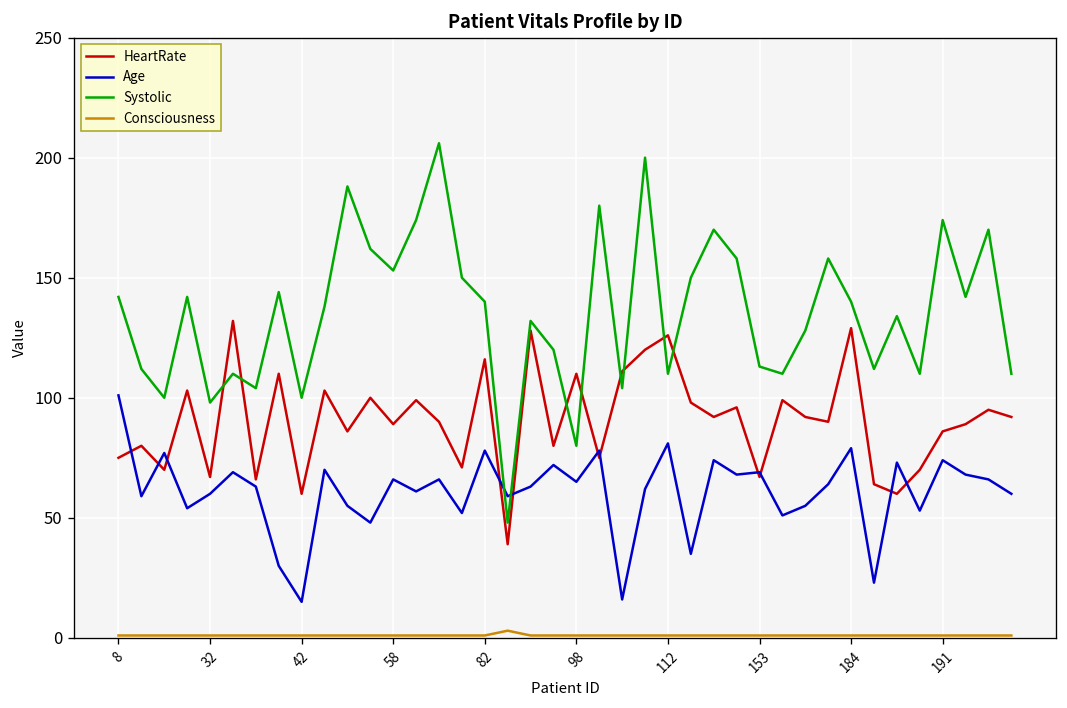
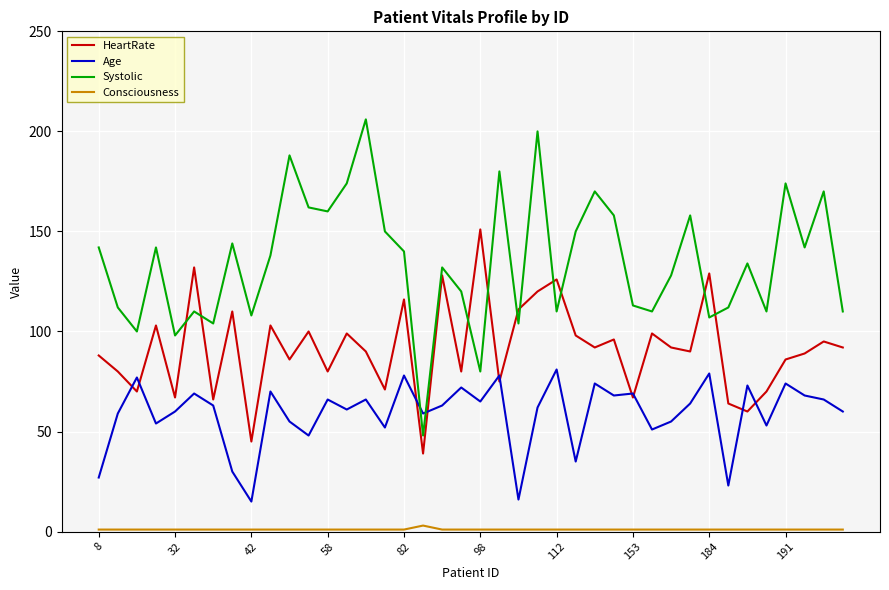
HeartRate, 8: 75 -> 88
Age, 8: 101 -> 27
HeartRate, 42: 60 -> 45
Systolic, 42: 100 -> 108
HeartRate, 58: 89 -> 80
Systolic, 58: 153 -> 160
HeartRate, 98: 110 -> 151
Systolic, 184: 140 -> 107
